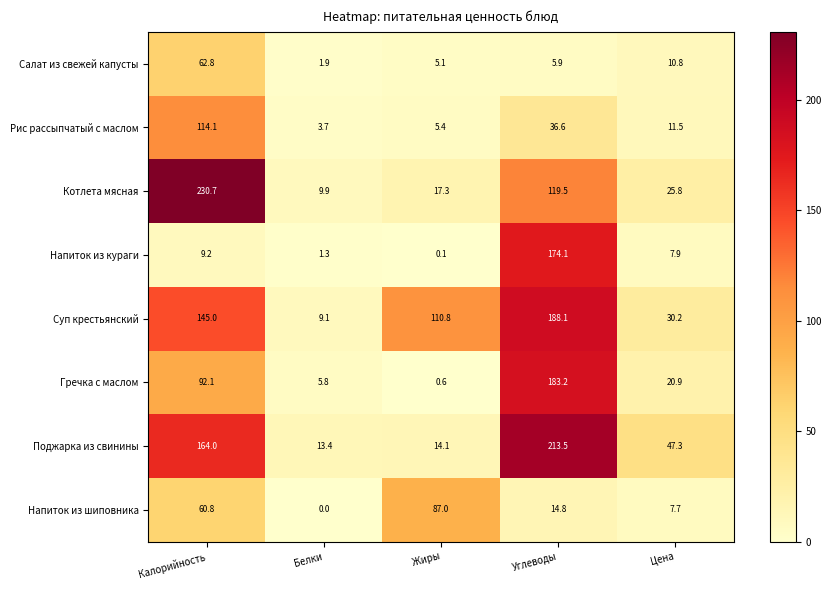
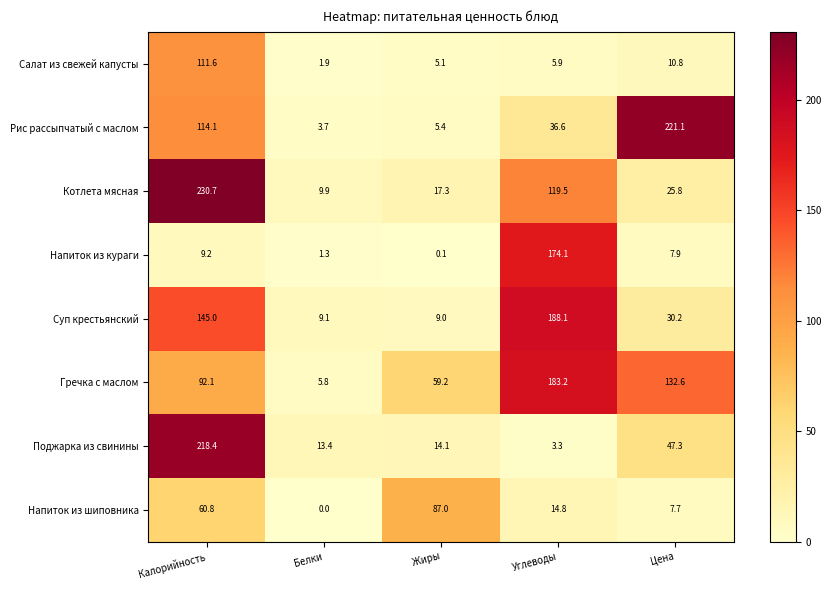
Салат из свежей капусты, Калорийность: 62.8 -> 111.6
Рис рассыпчатый с маслом, Цена: 11.5 -> 221.1
Суп крестьянский, Жиры: 110.8 -> 9.0
Гречка с маслом, Жиры: 0.6 -> 59.2
Гречка с маслом, Цена: 20.9 -> 132.6
Поджарка из свинины, Калорийность: 164.0 -> 218.4
Поджарка из свинины, Углеводы: 213.5 -> 3.3
